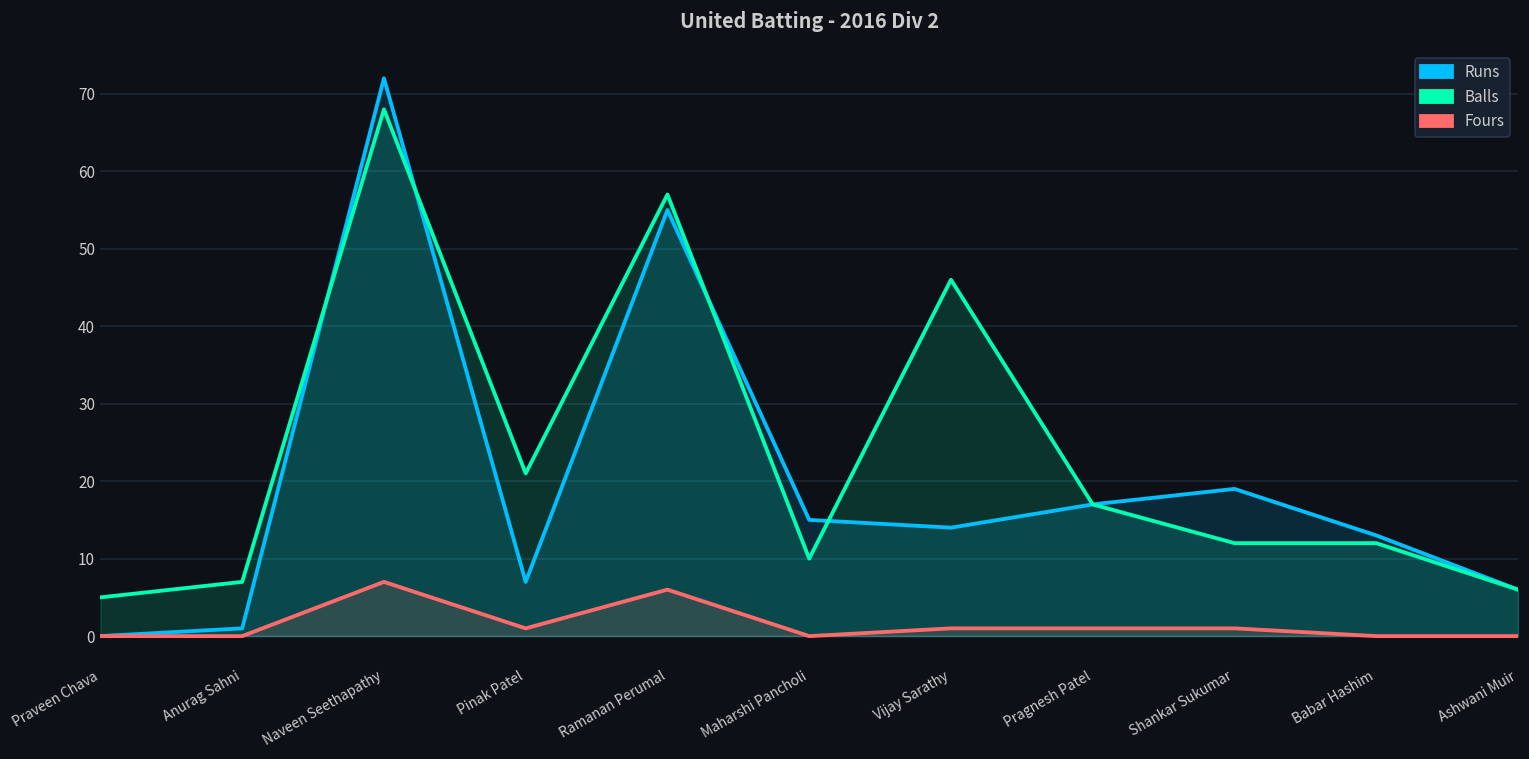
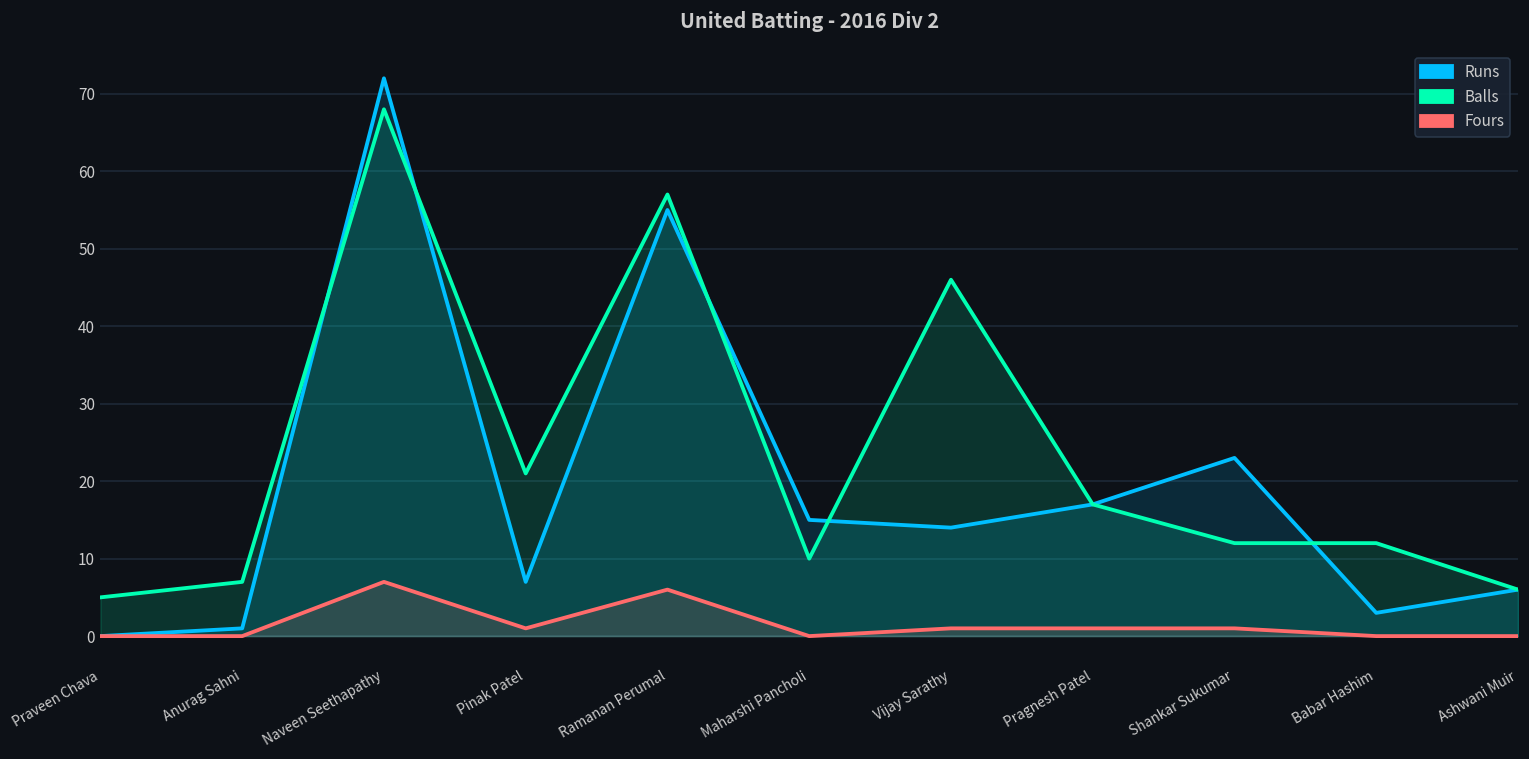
Runs, Shankar Sukumar: 19 -> 23
Runs, Babar Hashim: 13 -> 3
